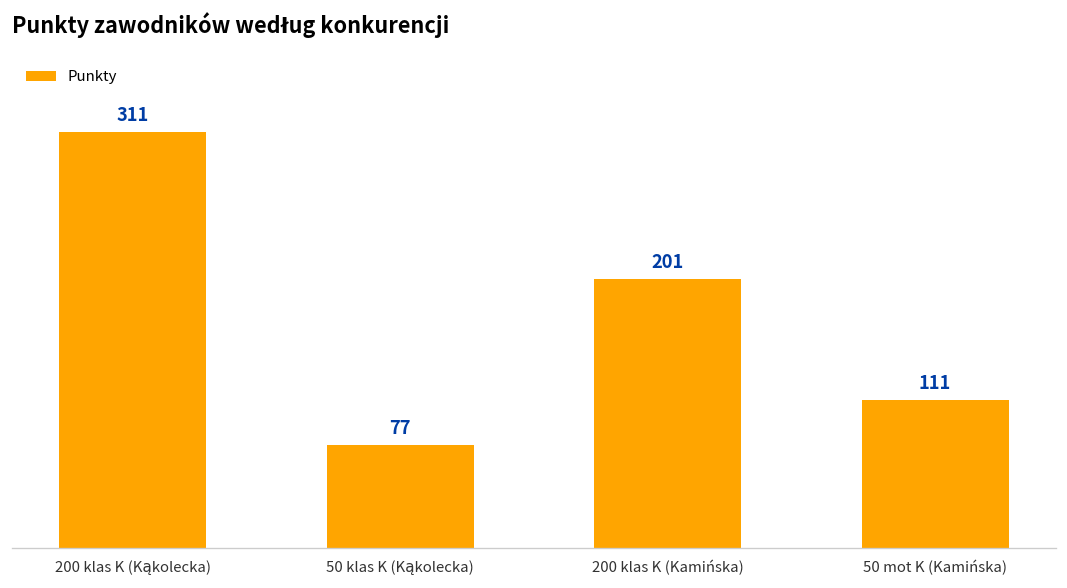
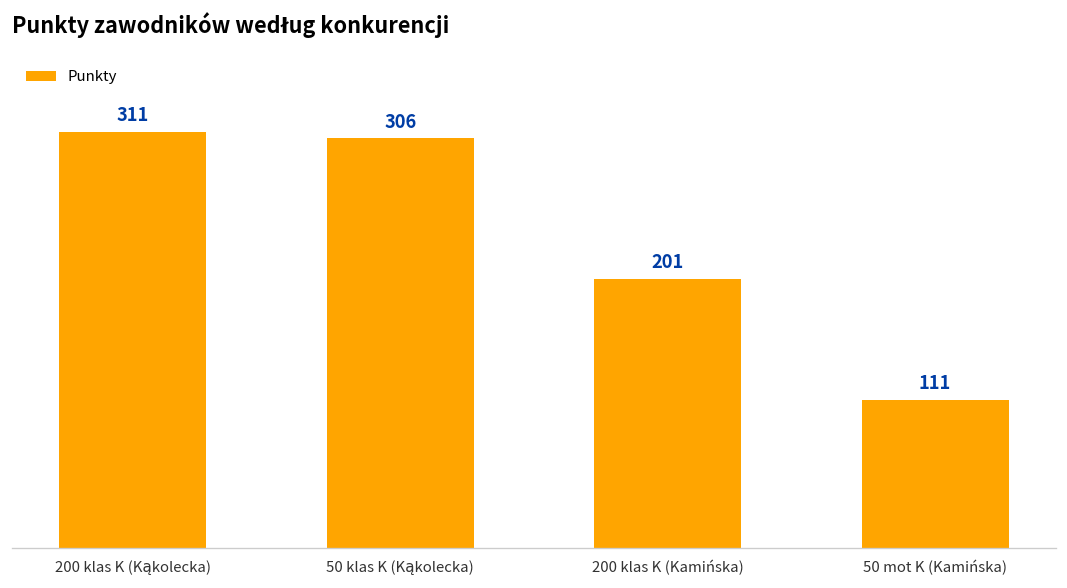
50 klas K (Kąkolecka): 77 -> 306
